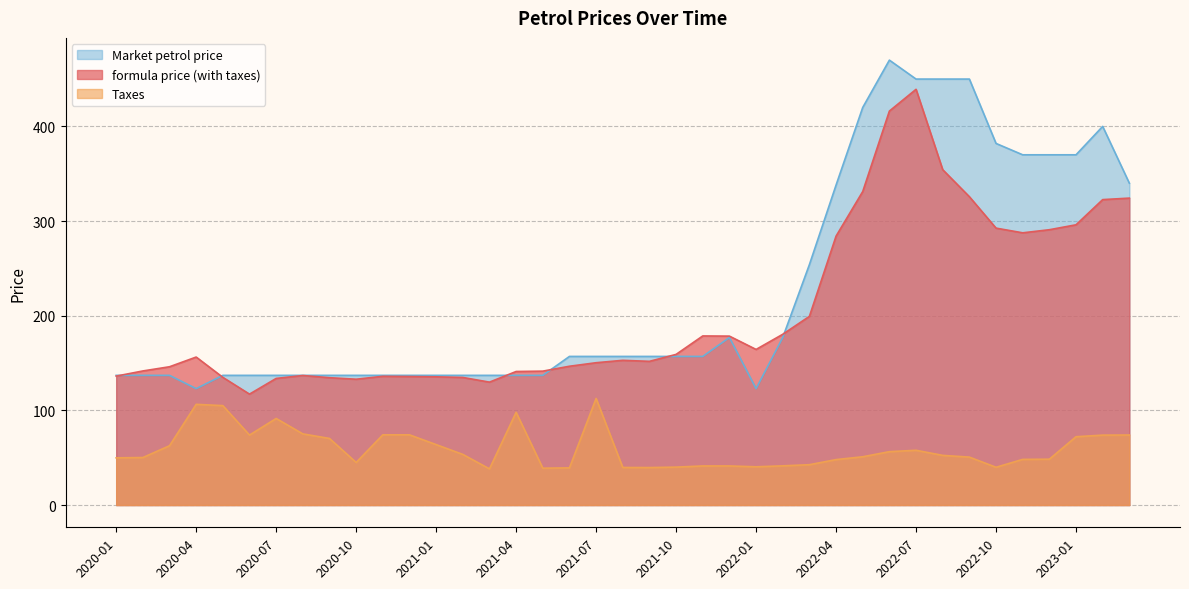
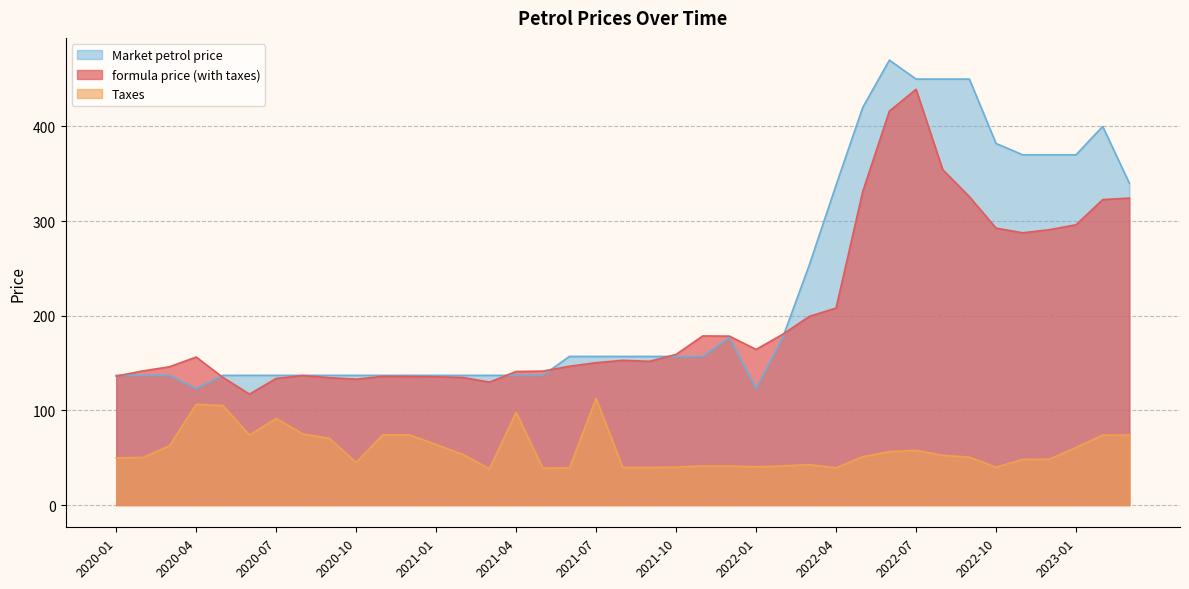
formula price (with taxes), 2022-04: 280 -> 210
Taxes, 2022-04: 50 -> 40
Taxes, 2023-01: 70 -> 60
